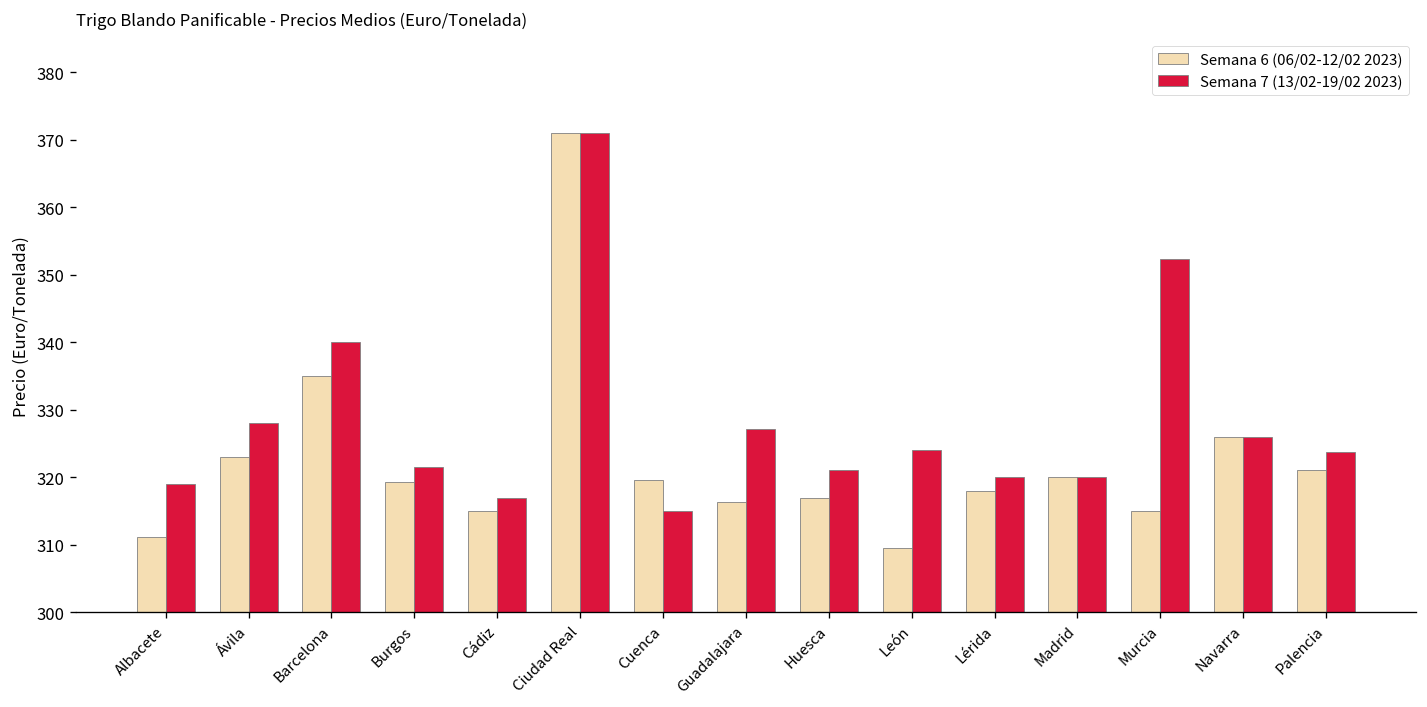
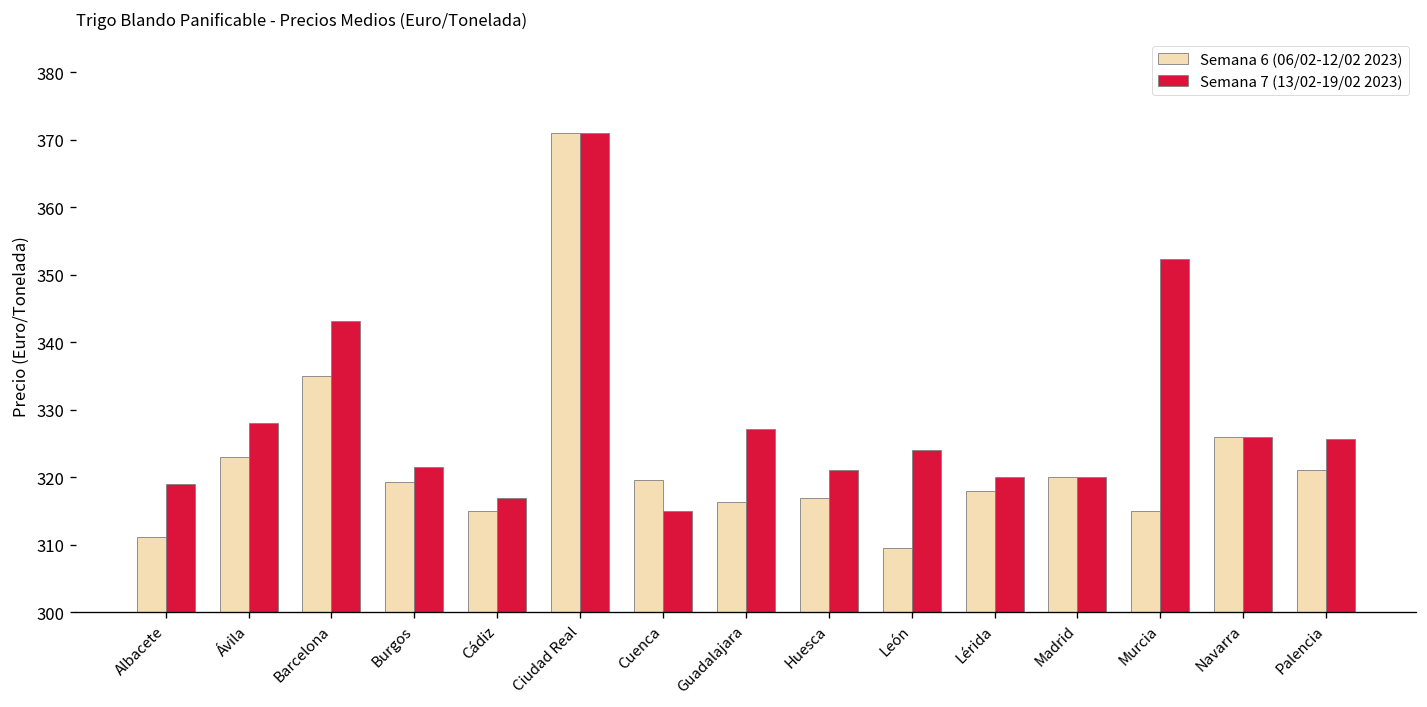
Semana 7 (13/02-19/02 2023), Barcelona: 340 -> 343
Semana 7 (13/02-19/02 2023), Palencia: 324 -> 326
